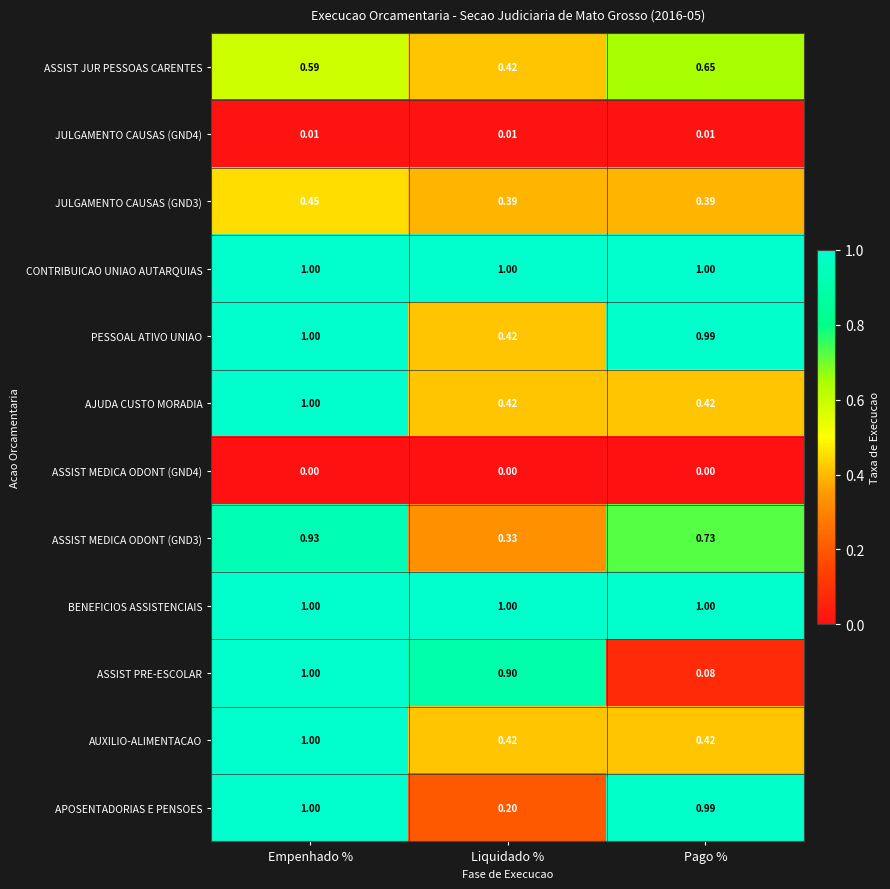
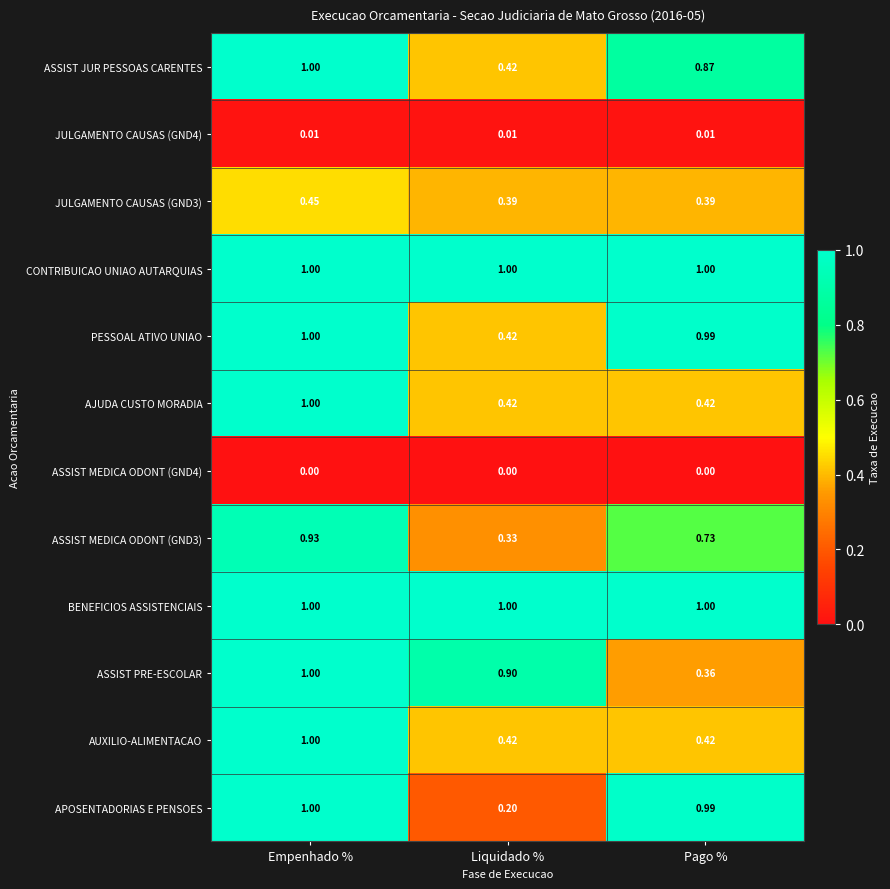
ASSIST JUR PESSOAS CARENTES, Empenhado %: 0.59 -> 1.00
ASSIST JUR PESSOAS CARENTES, Pago %: 0.65 -> 0.87
ASSIST PRE-ESCOLAR, Pago %: 0.08 -> 0.36
